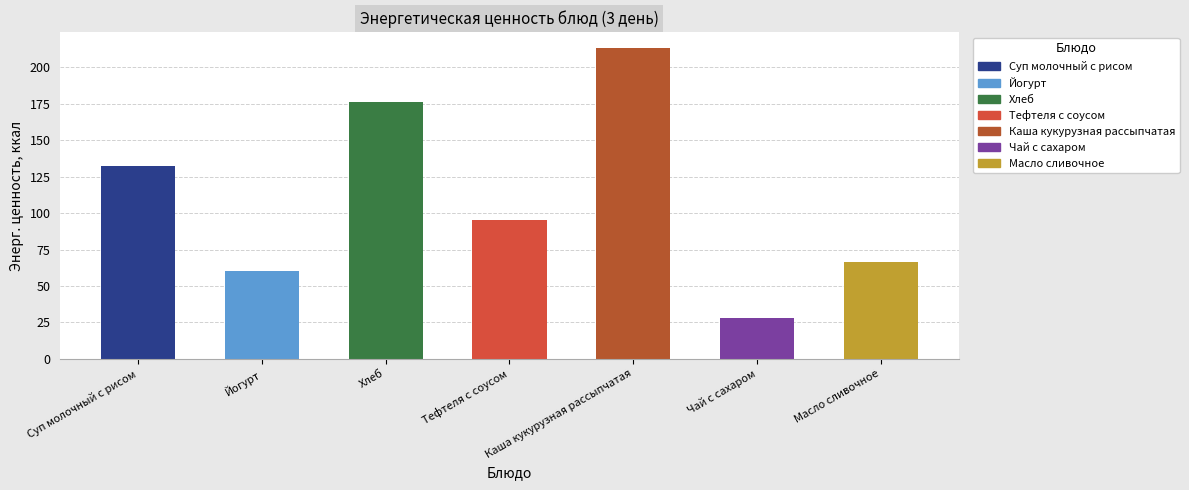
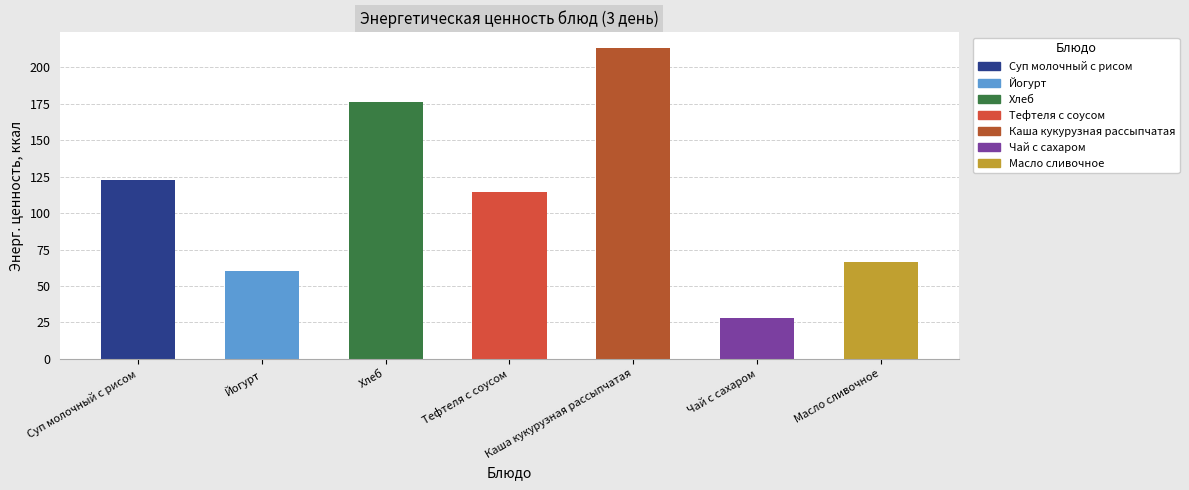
Суп молочный с рисом: 132 -> 123
Тефтеля с соусом: 95 -> 114
